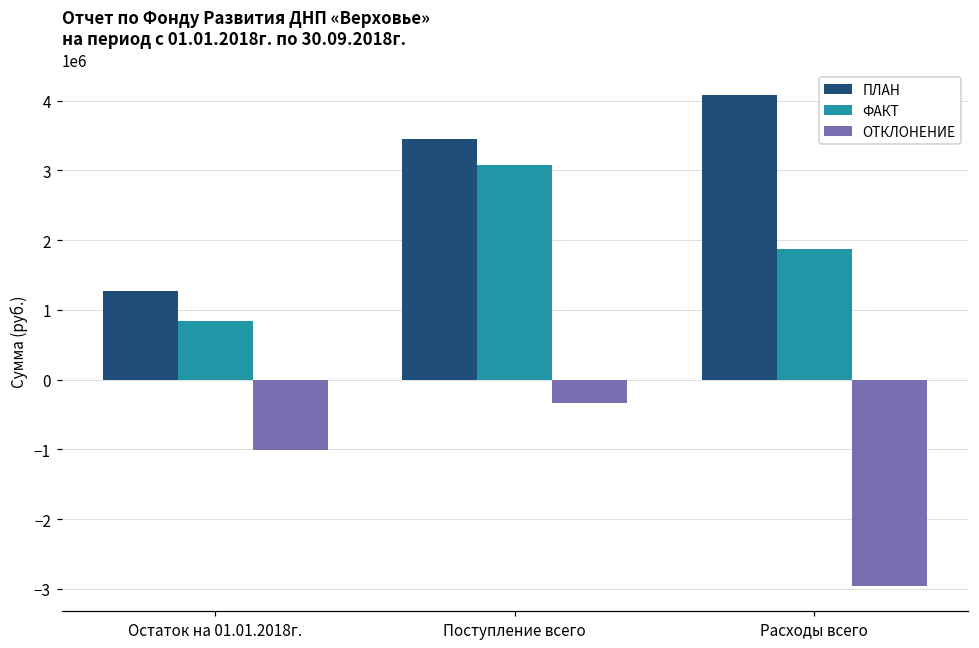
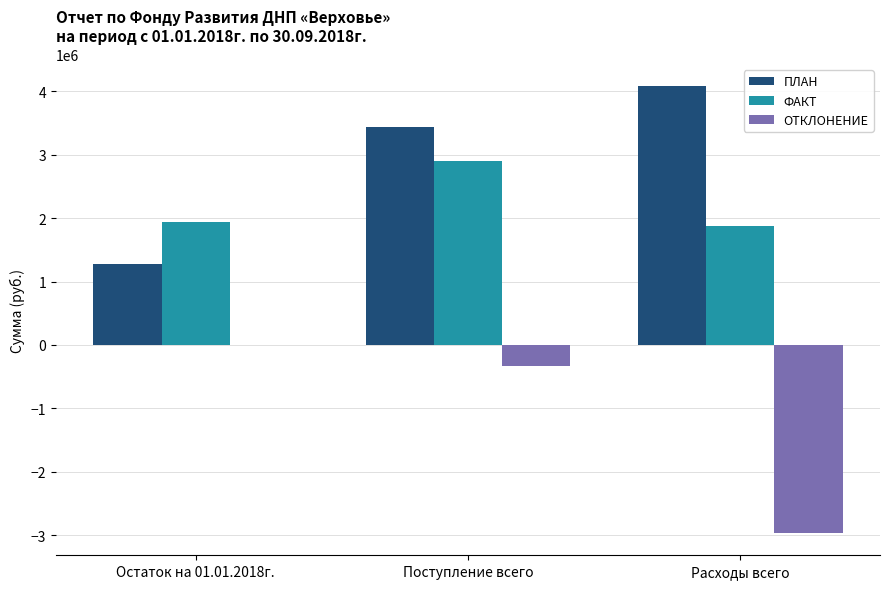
ФАКТ, Остаток на 01.01.2018г.: 800000 -> 1900000
ОТКЛОНЕНИЕ, Остаток на 01.01.2018г.: -1000000 -> 0
ФАКТ, Поступление всего: 3100000 -> 2900000
